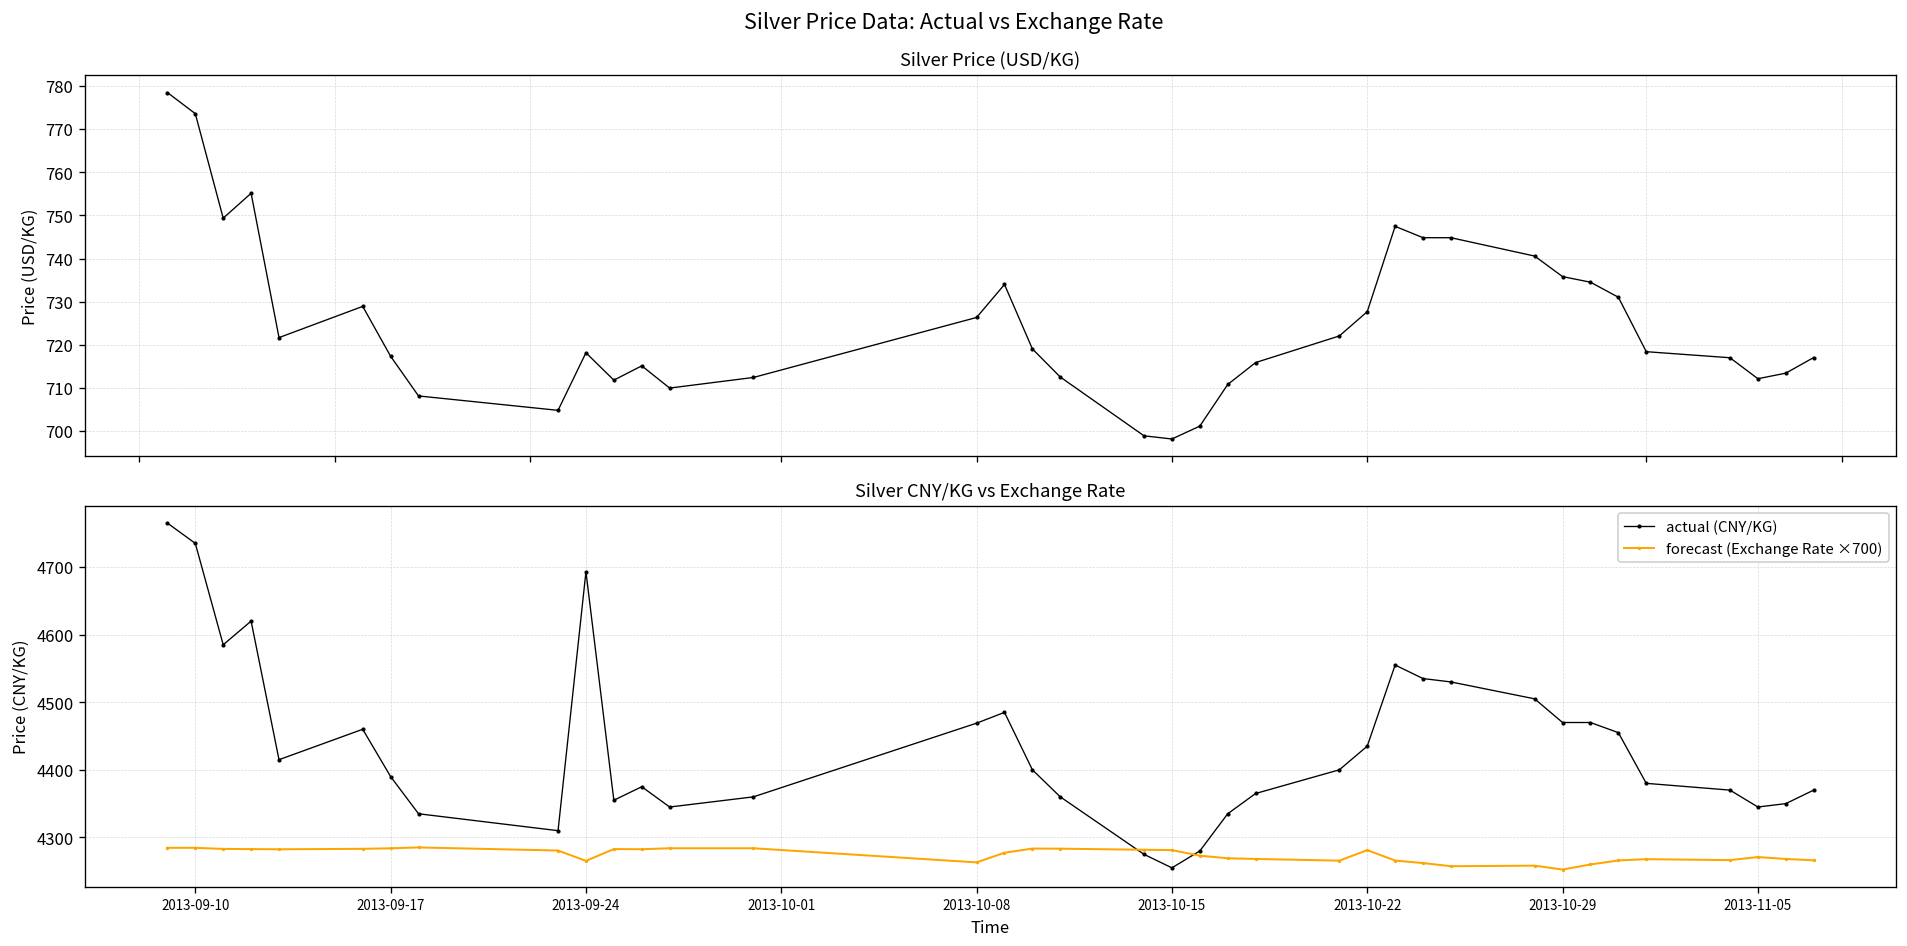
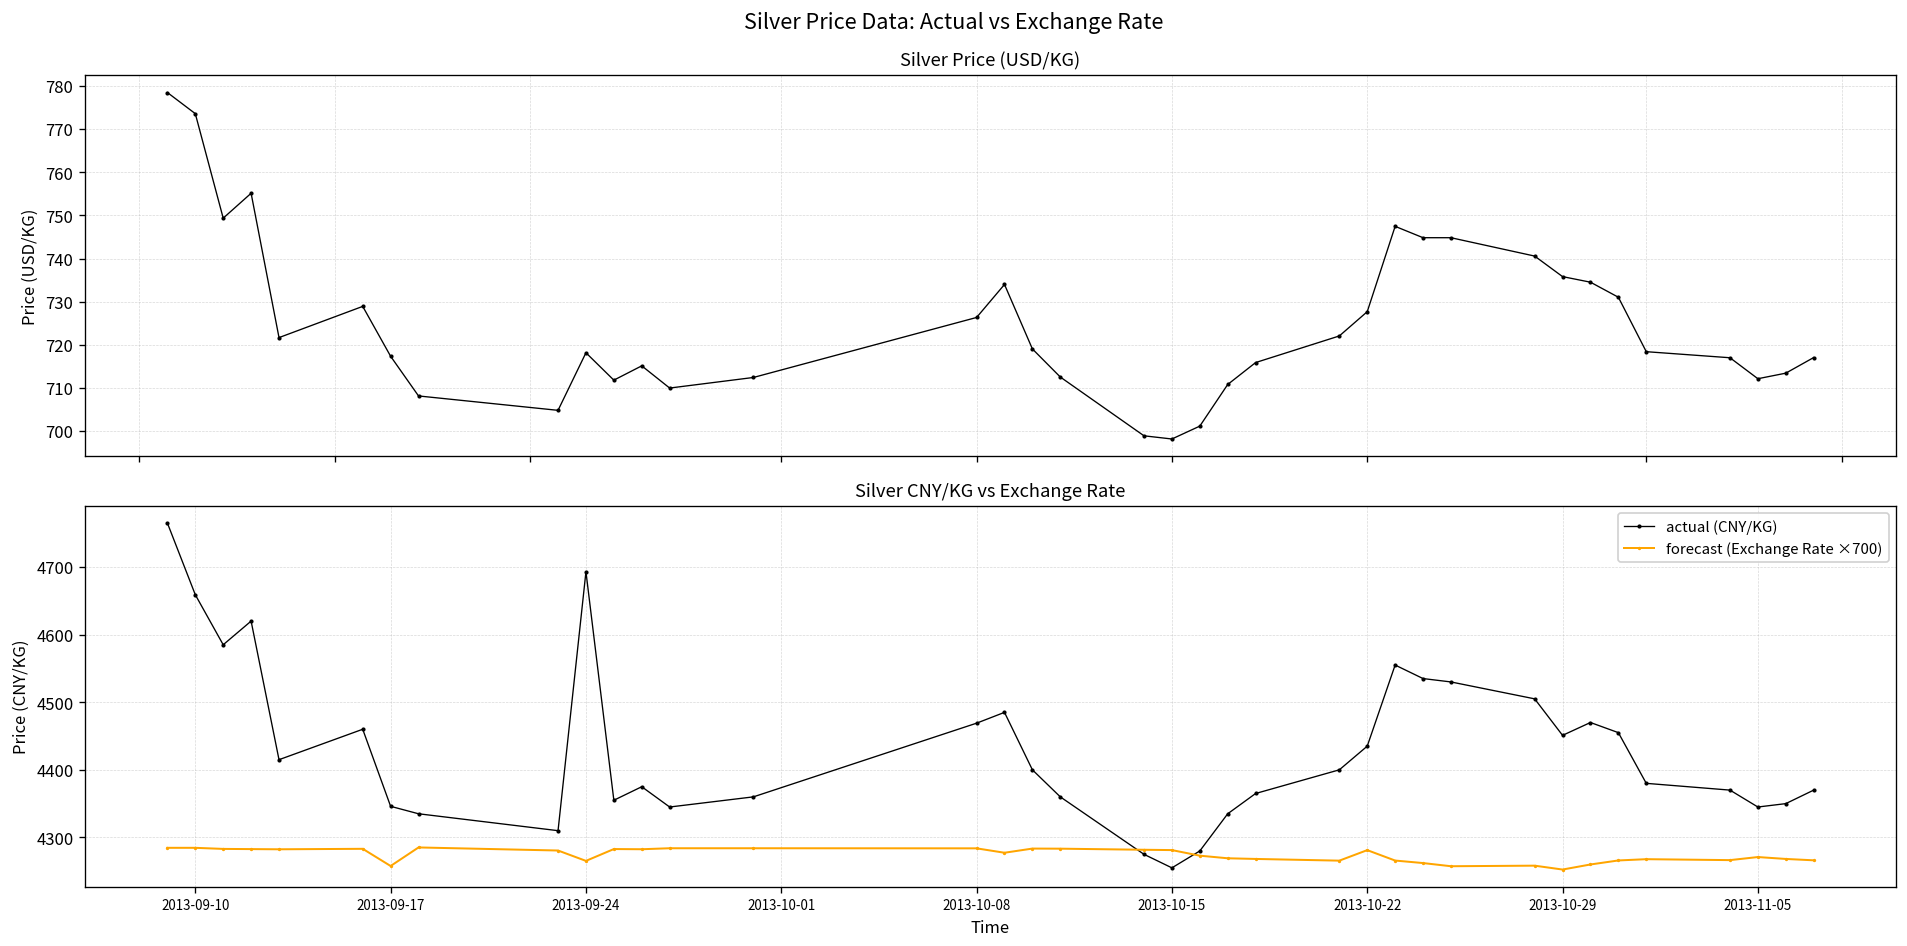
Silver CNY/KG vs Exchange Rate, actual (CNY/KG), 2013-09-10: 4740 -> 4660
Silver CNY/KG vs Exchange Rate, actual (CNY/KG), 2013-09-17: 4390 -> 4350
Silver CNY/KG vs Exchange Rate, forecast (Exchange Rate ×700), 2013-09-17: 4280 -> 4260
Silver CNY/KG vs Exchange Rate, forecast (Exchange Rate ×700), 2013-10-08: 4260 -> 4280
Silver CNY/KG vs Exchange Rate, actual (CNY/KG), 2013-10-29: 4470 -> 4450
